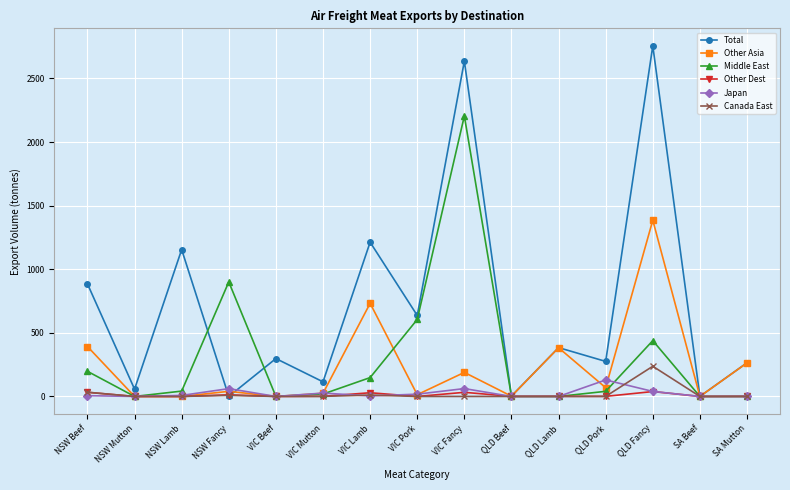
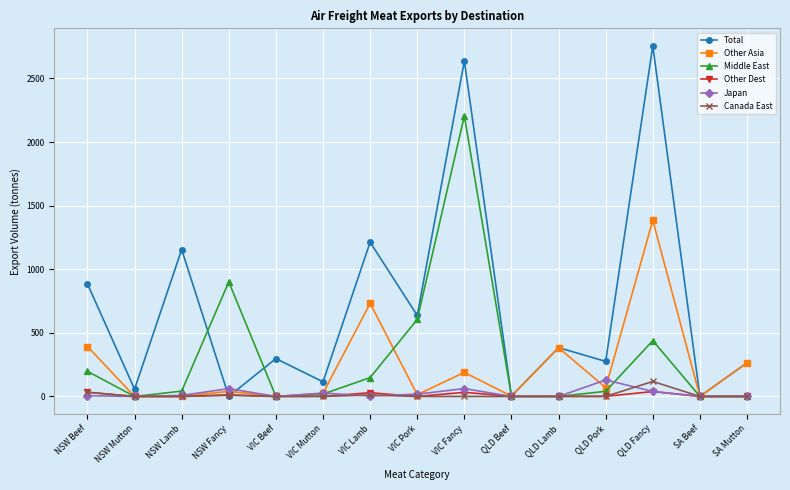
Canada East, QLD Fancy: 240 -> 120
